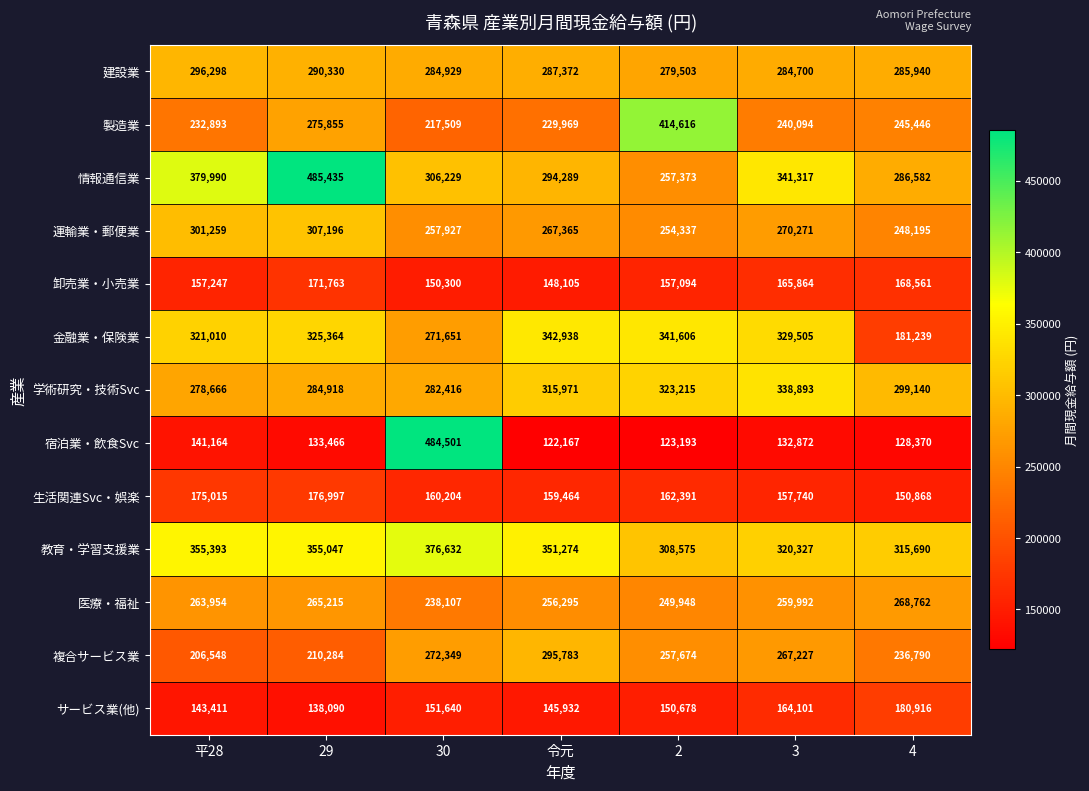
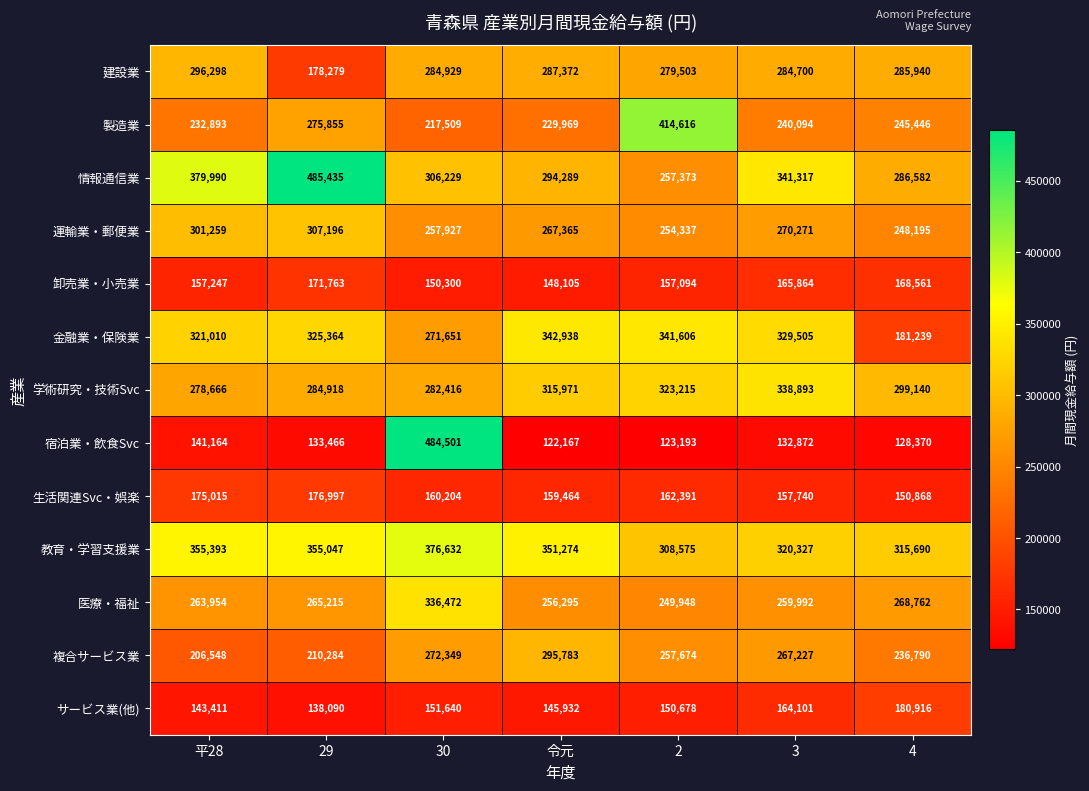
建設業, 29: 290,330 -> 178,279
医療・福祉, 30: 238,107 -> 336,472
